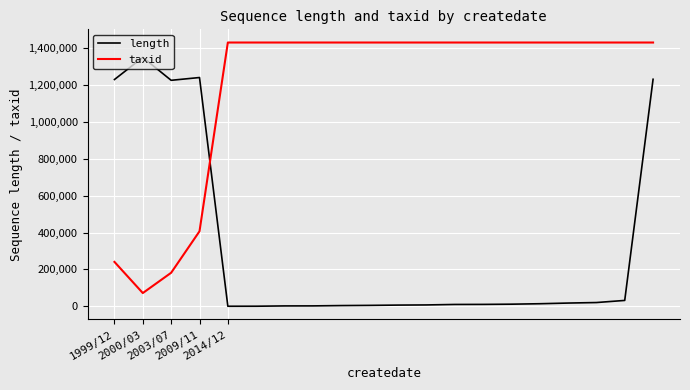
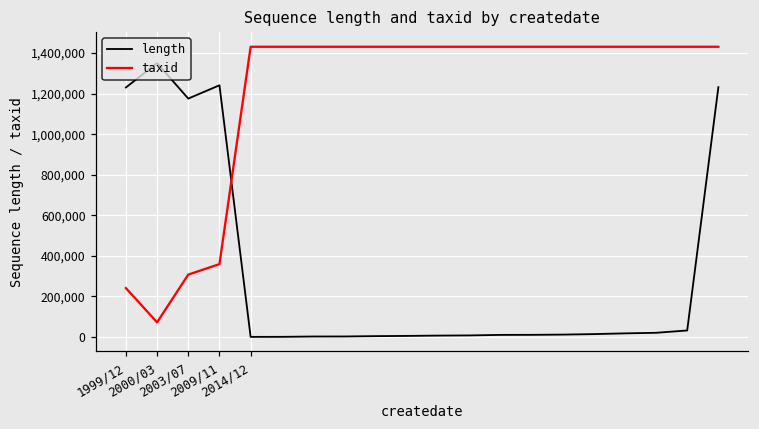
length, 2003/07: 1,230,000 -> 1,180,000
taxid, 2003/07: 180,000 -> 310,000
taxid, 2009/11: 410,000 -> 360,000
